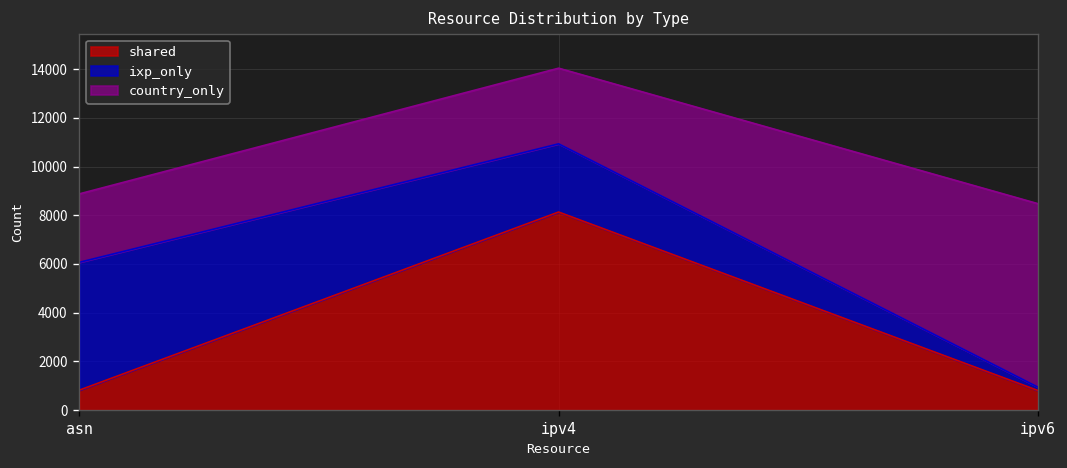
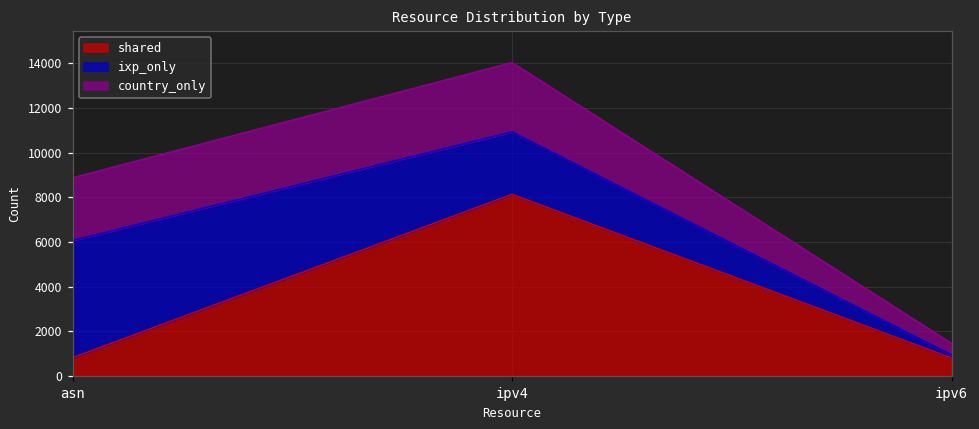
country_only, ipv6: 7500 -> 500
